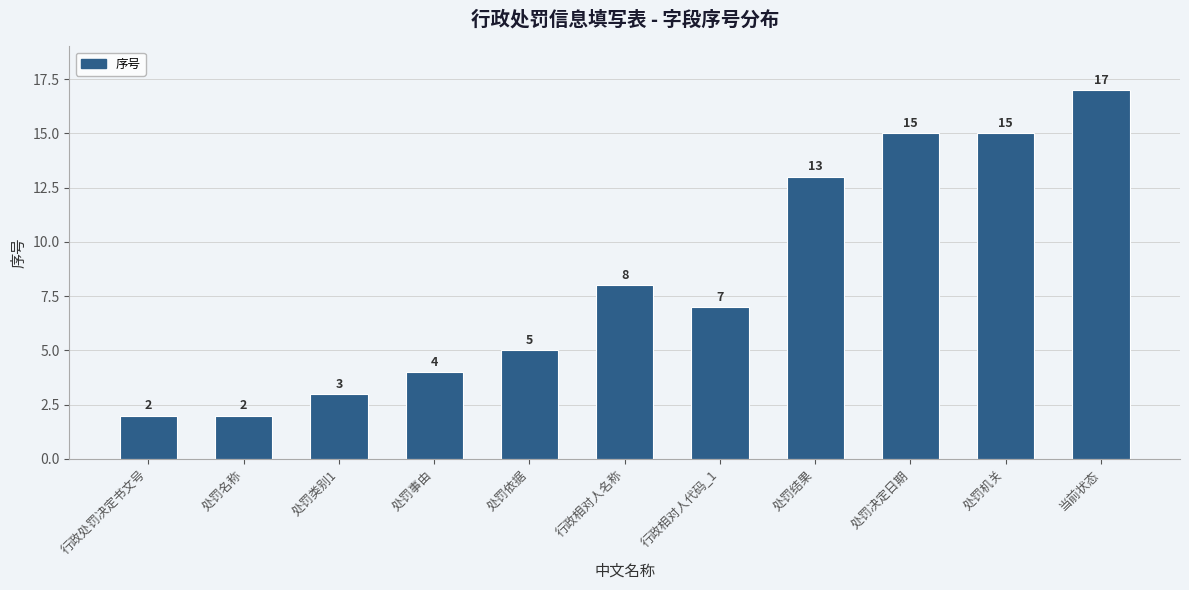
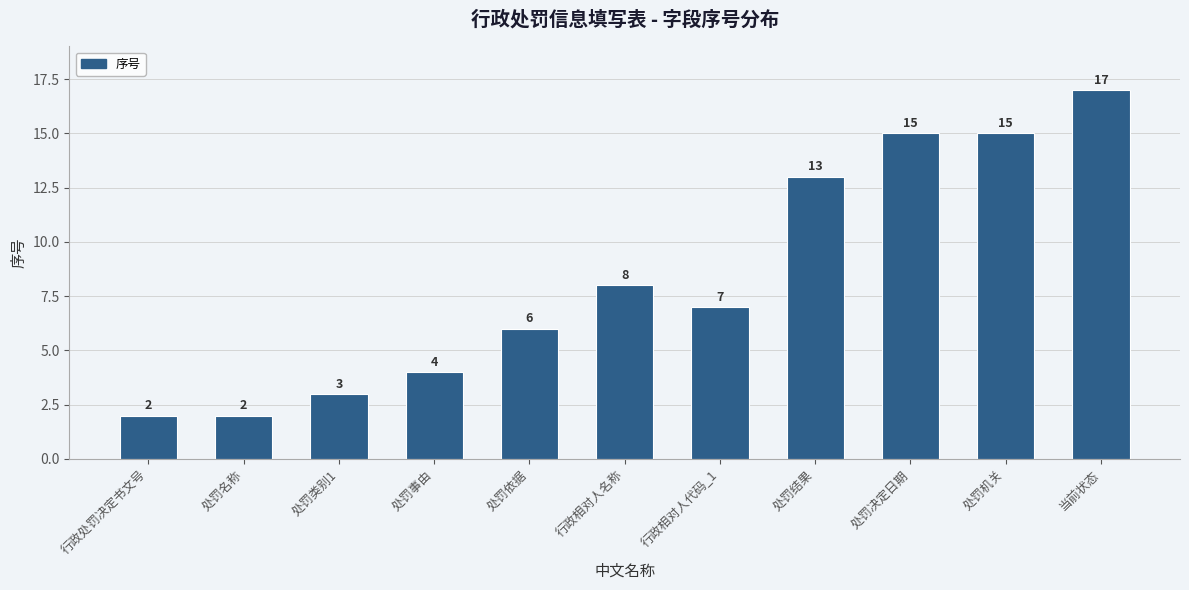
处罚依据: 5 -> 6
